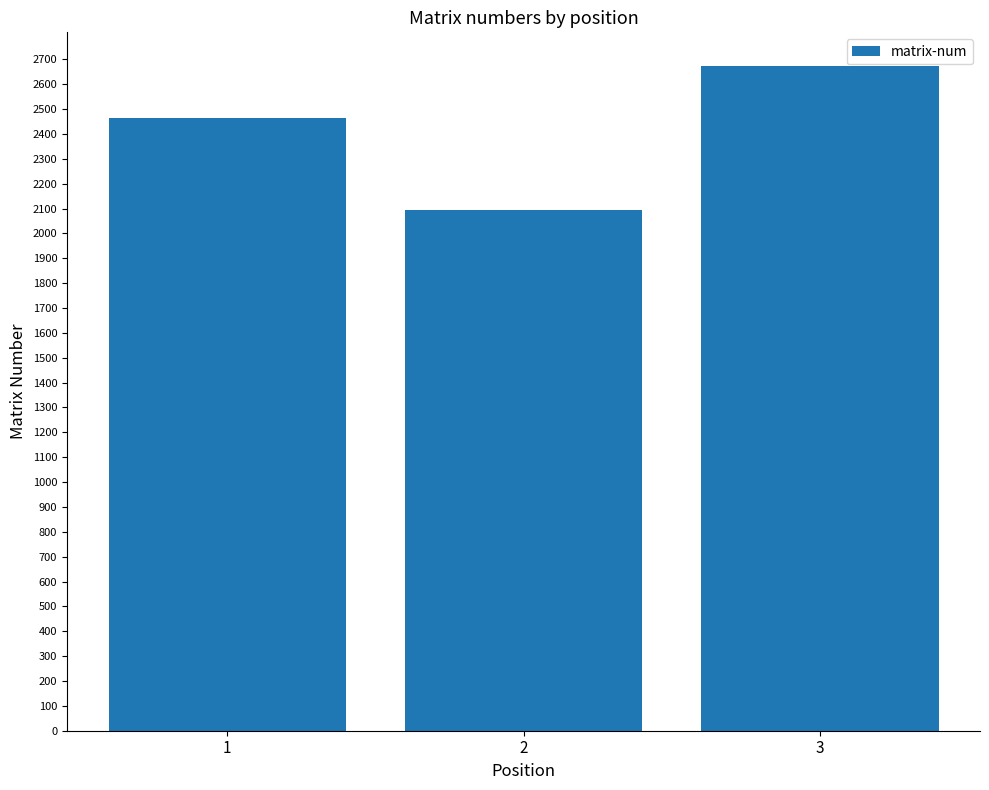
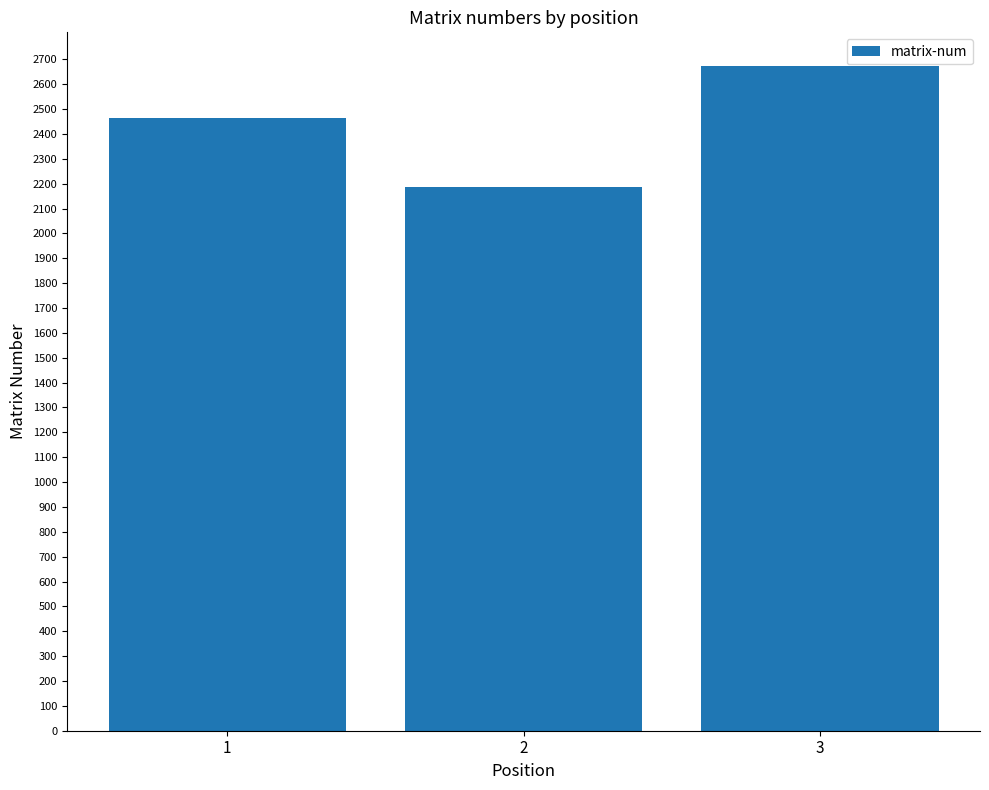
2: 2100 -> 2190
